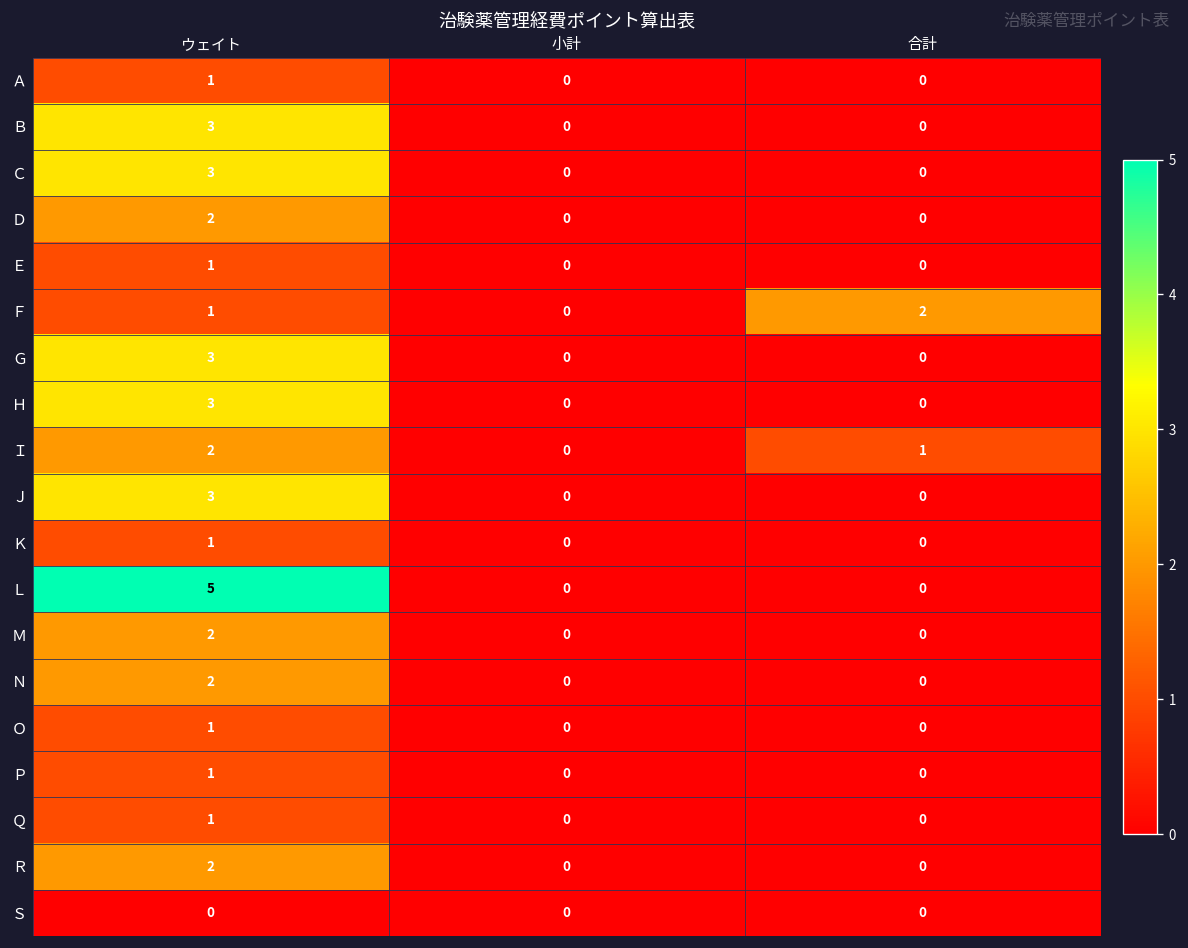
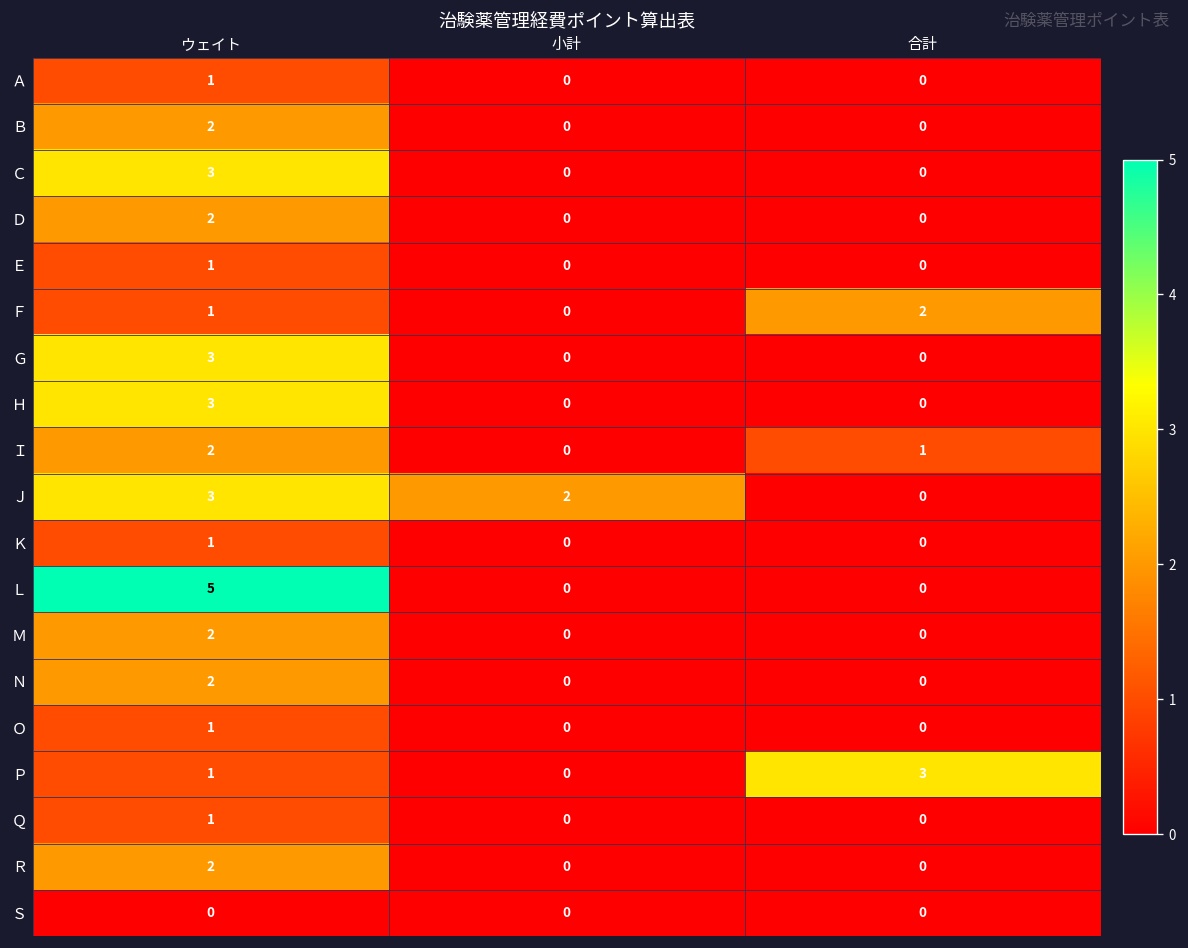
Ｂ, ウェイト: 3 -> 2
Ｊ, 小計: 0 -> 2
Ｐ, 合計: 0 -> 3
